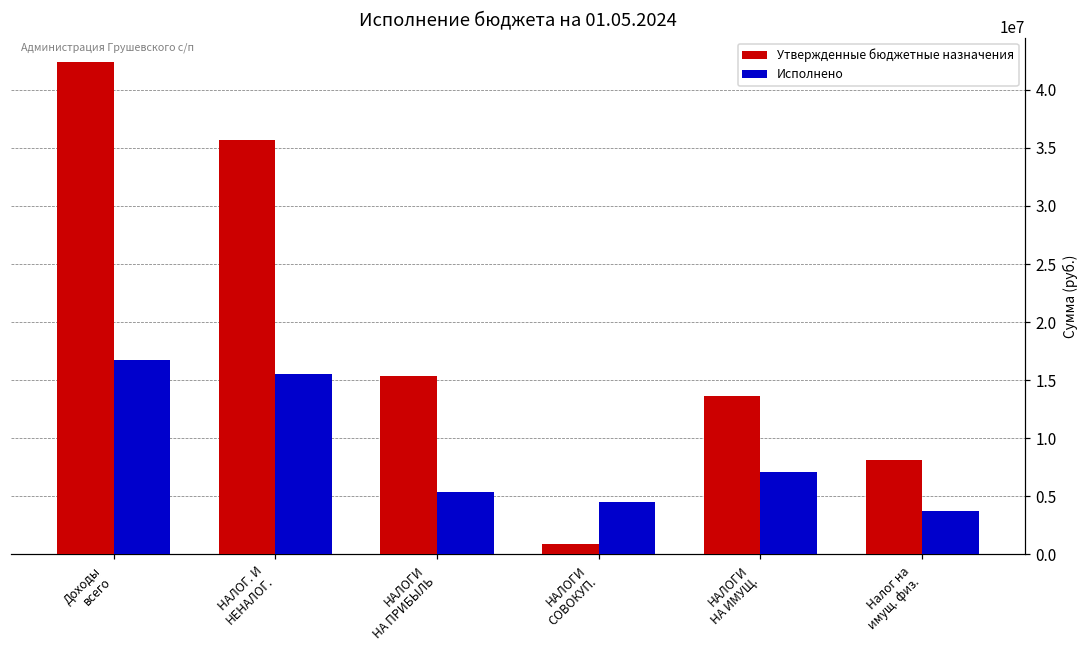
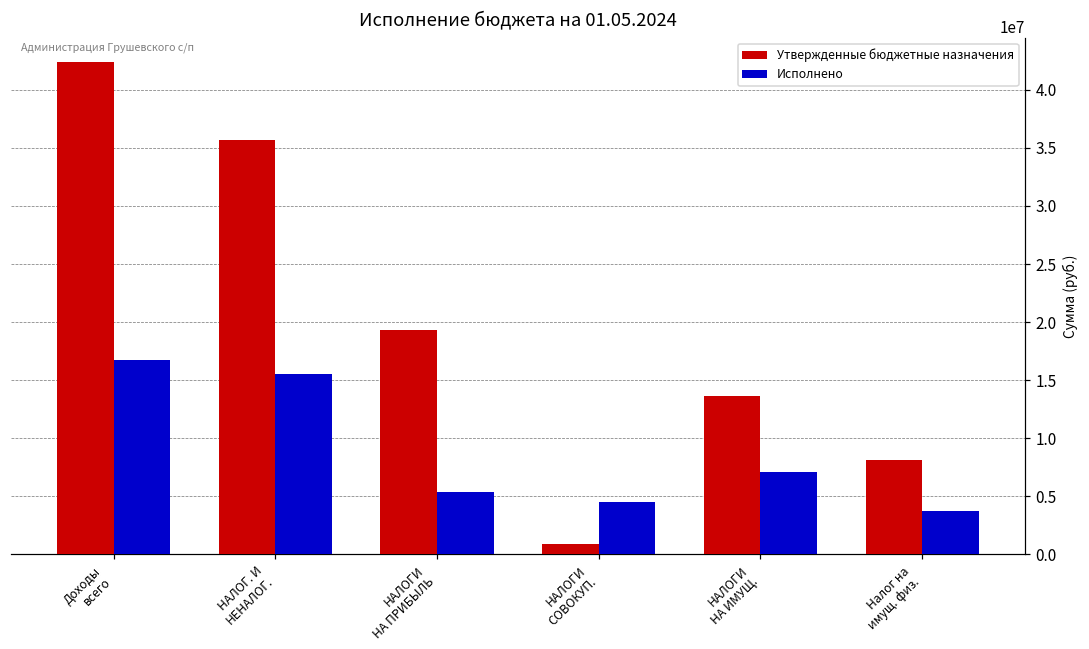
Утвержденные бюджетные назначения, НАЛОГИ НА ПРИБЫЛЬ: 15400000 -> 19300000
